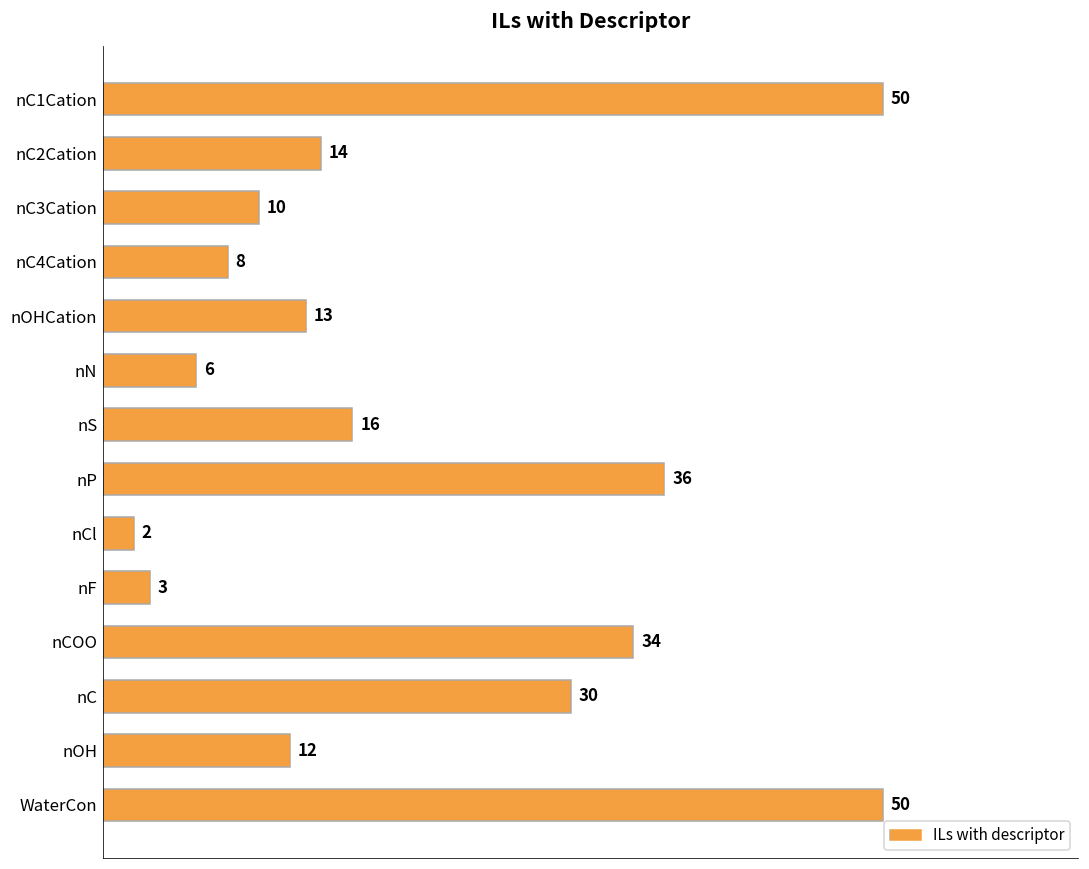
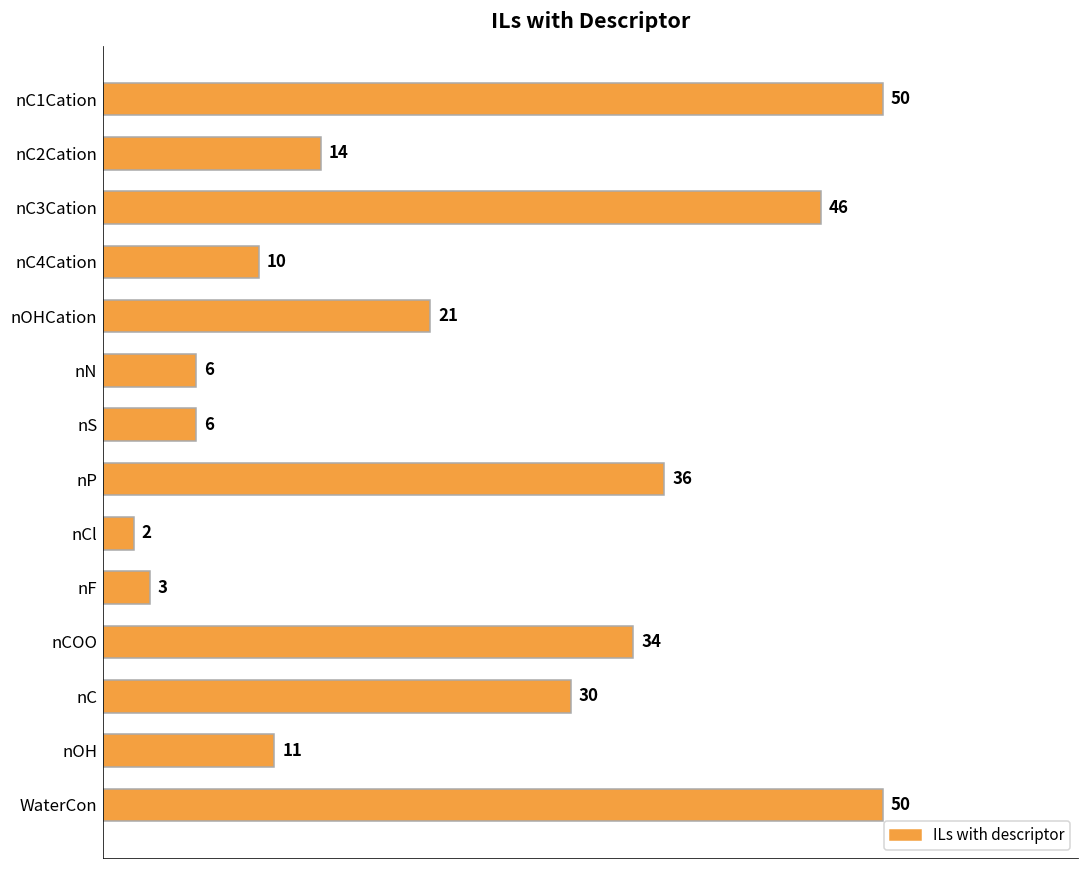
nC3Cation: 10 -> 46
nC4Cation: 8 -> 10
nOHCation: 13 -> 21
nS: 16 -> 6
nOH: 12 -> 11
